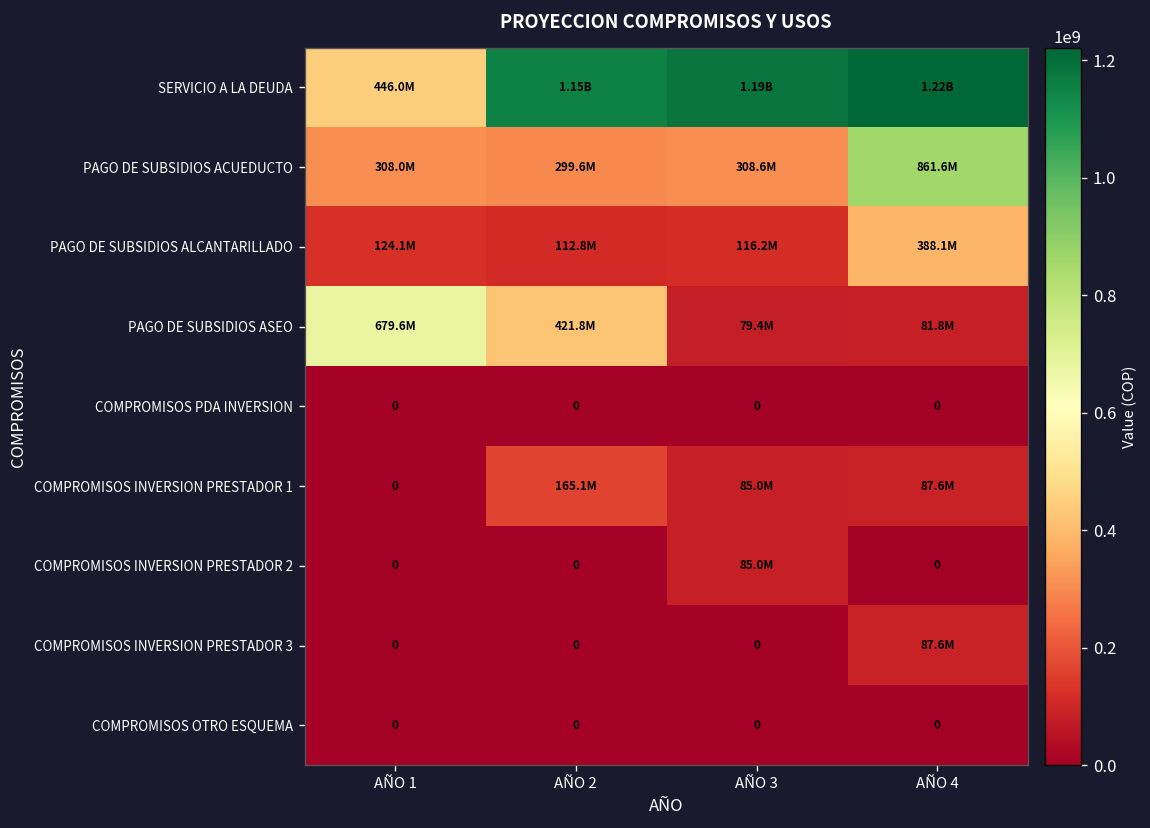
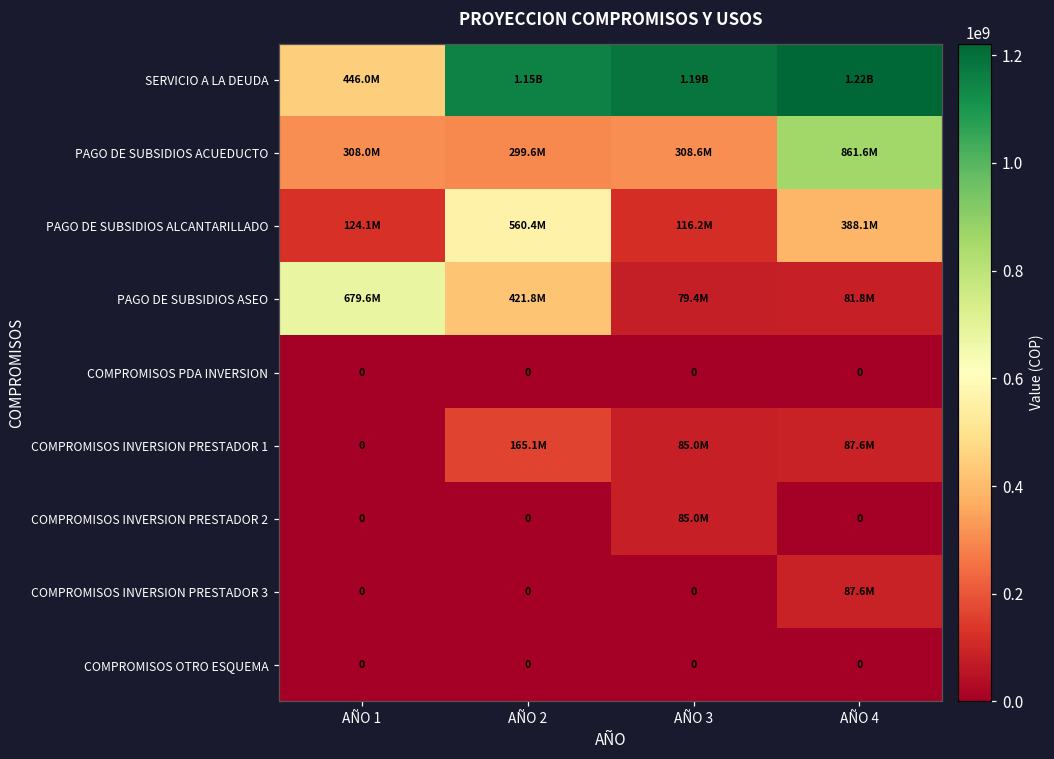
PAGO DE SUBSIDIOS ALCANTARILLADO, AÑO 2: 112.8M -> 560.4M
